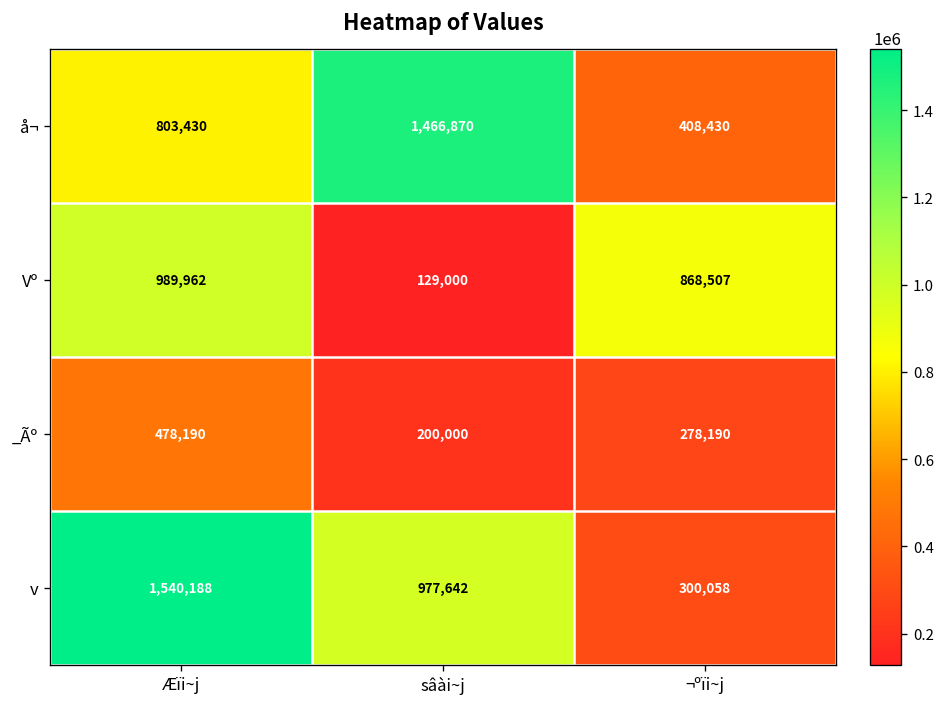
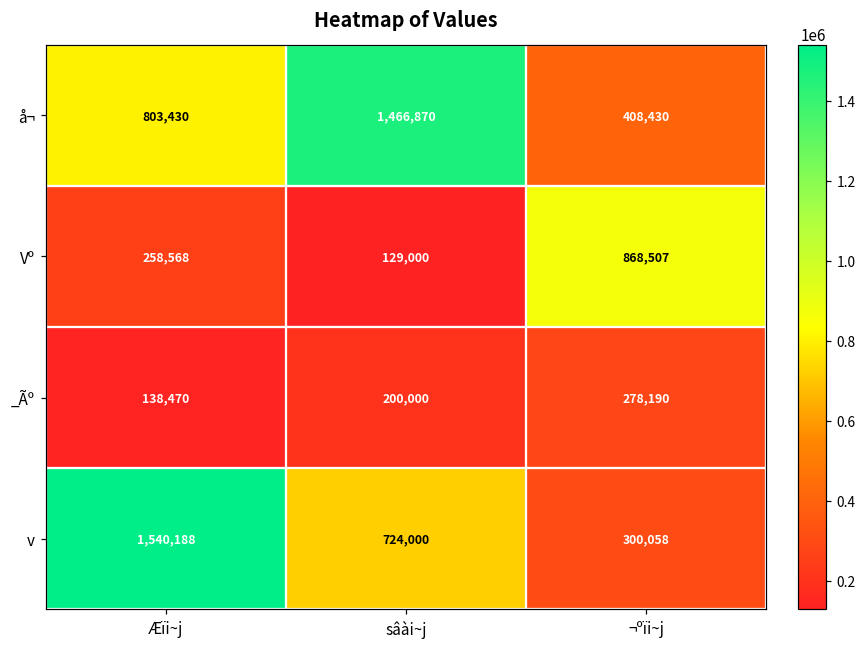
Vº, Æïi~j: 989,962 -> 258,568
_Ãº, Æïi~j: 478,190 -> 138,470
v, sâài~j: 977,642 -> 724,000
